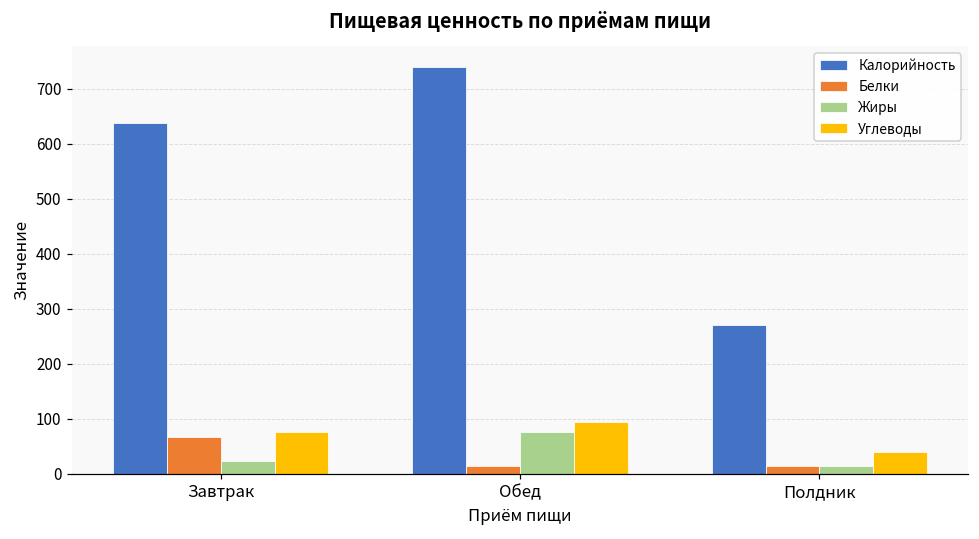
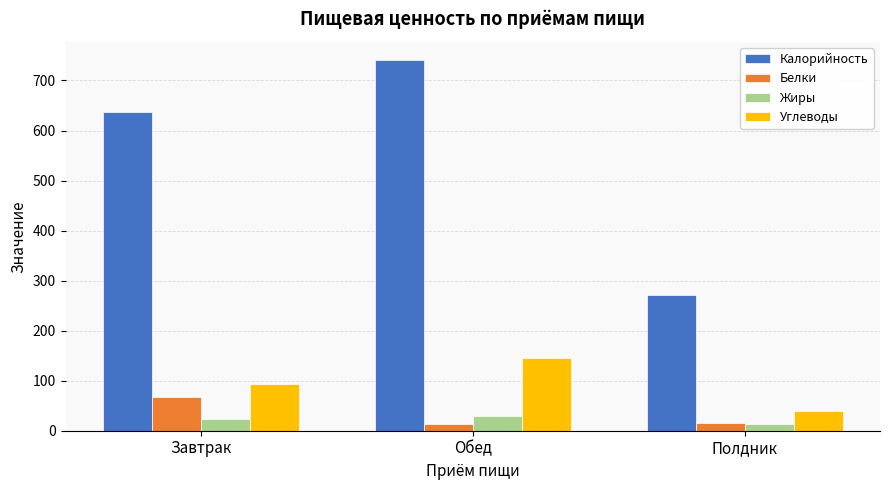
Углеводы, Завтрак: 80 -> 90
Жиры, Обед: 80 -> 30
Углеводы, Обед: 90 -> 150
